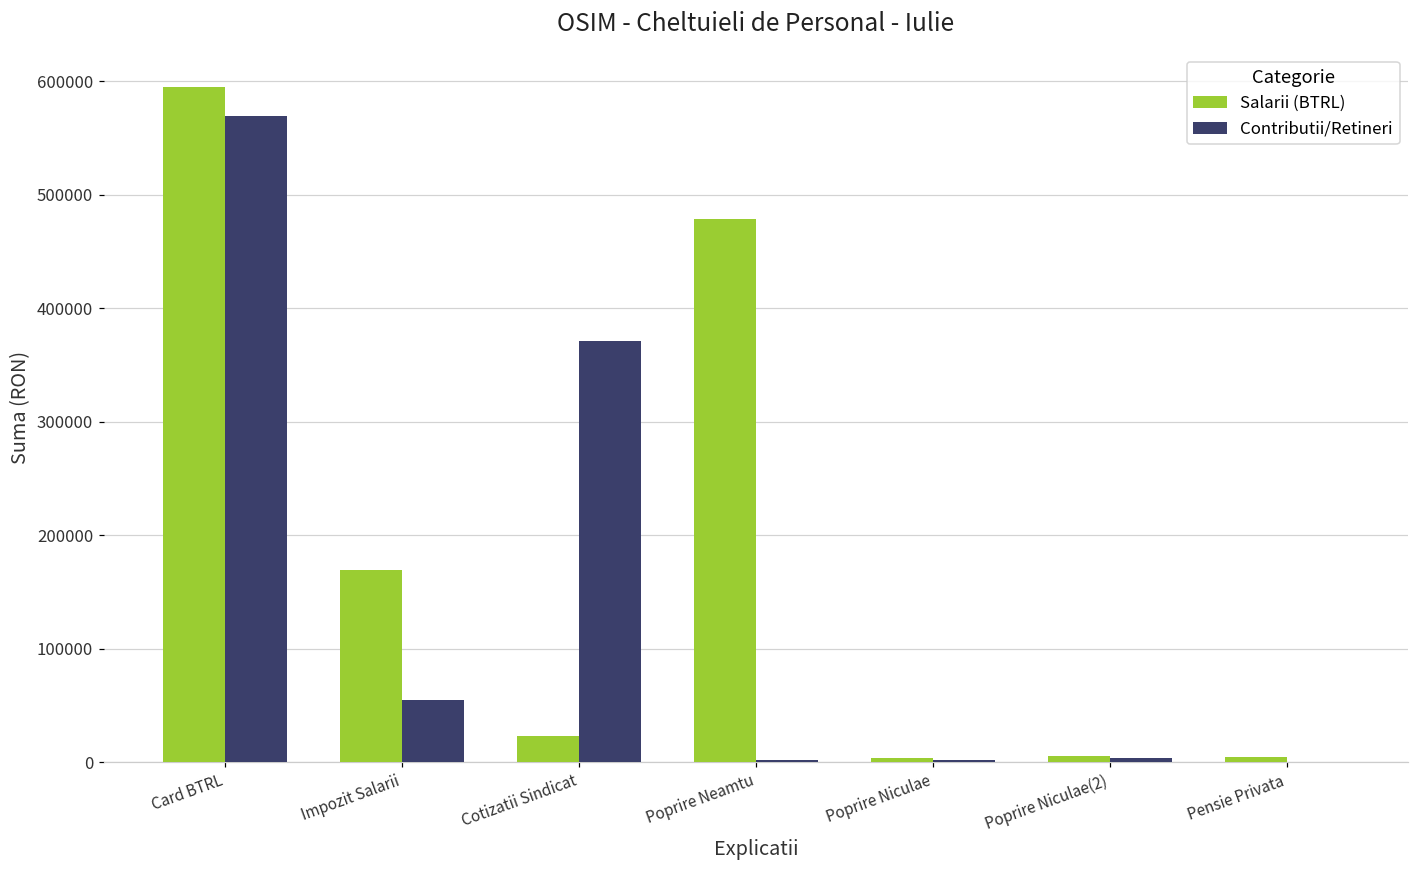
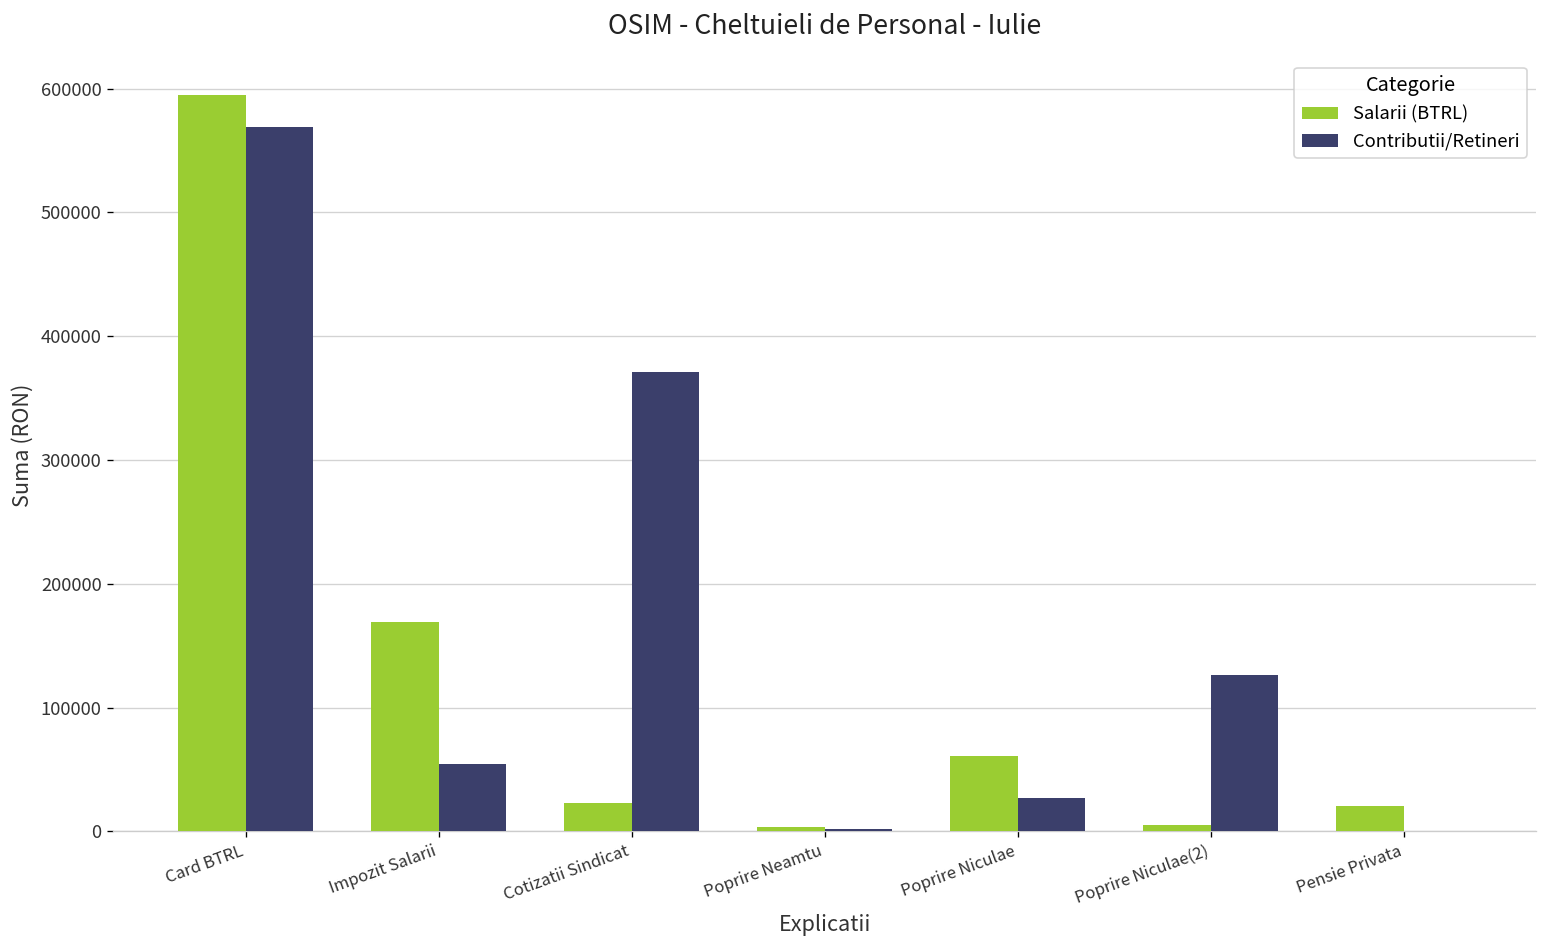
Salarii (BTRL), Poprire Neamtu: 478000 -> 4000
Salarii (BTRL), Poprire Niculae: 4000 -> 61000
Contributii/Retineri, Poprire Niculae: 2000 -> 27000
Contributii/Retineri, Poprire Niculae(2): 4000 -> 126000
Salarii (BTRL), Pensie Privata: 4000 -> 20000
